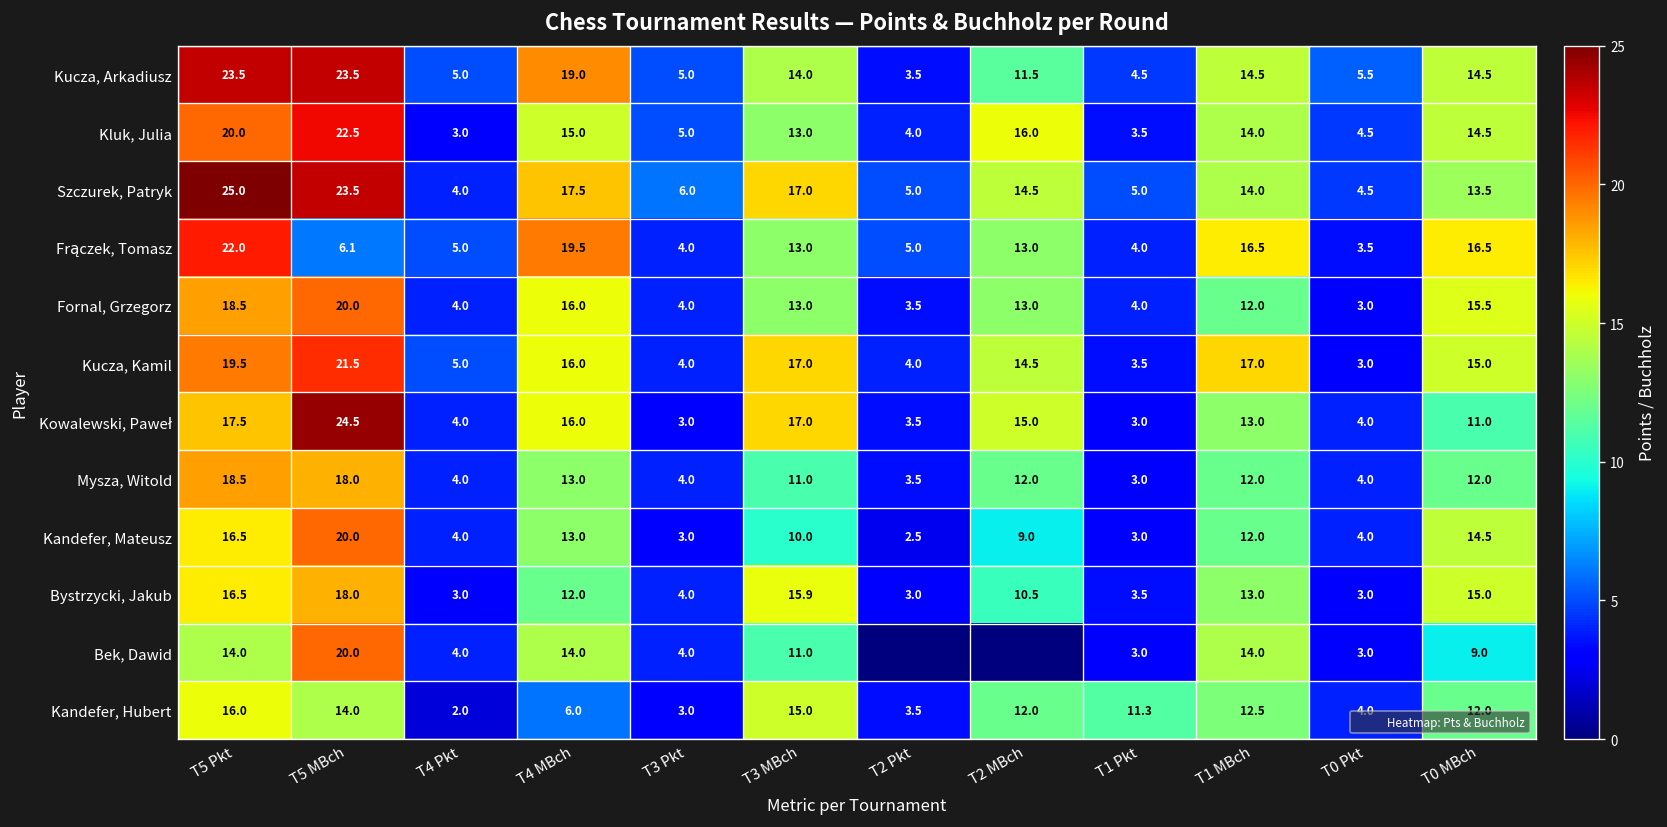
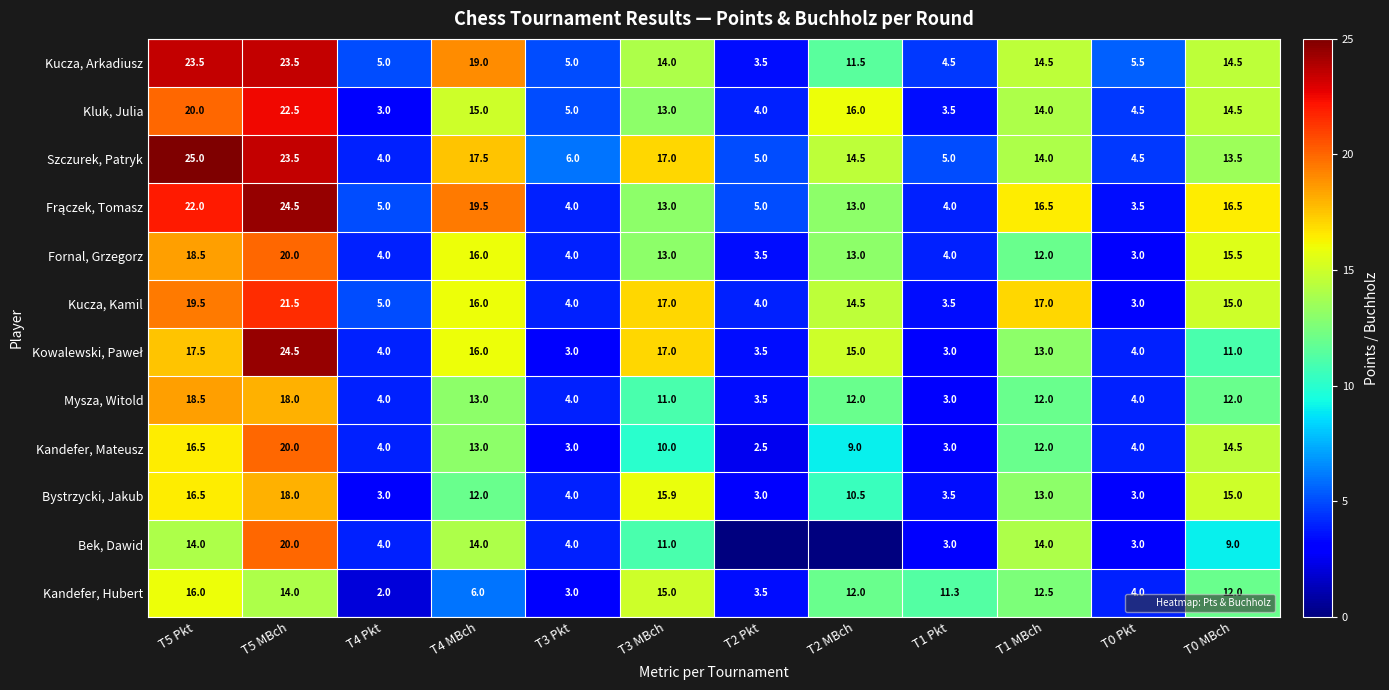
Frączek, Tomasz, T5 MBch: 6.1 -> 24.5
